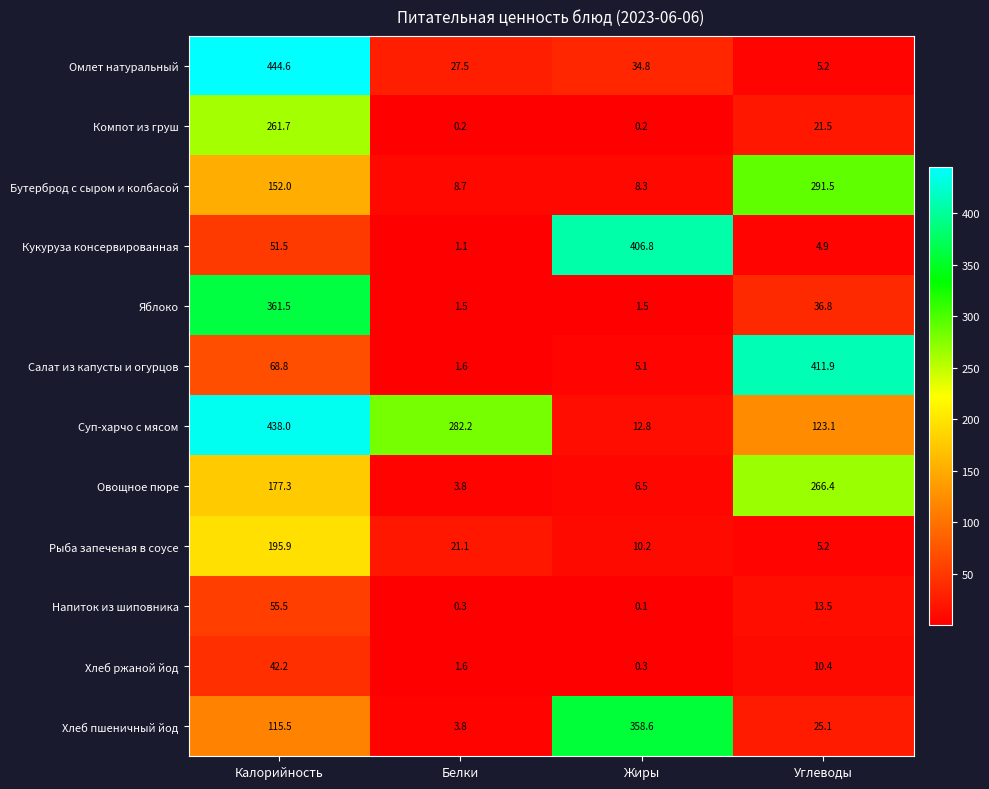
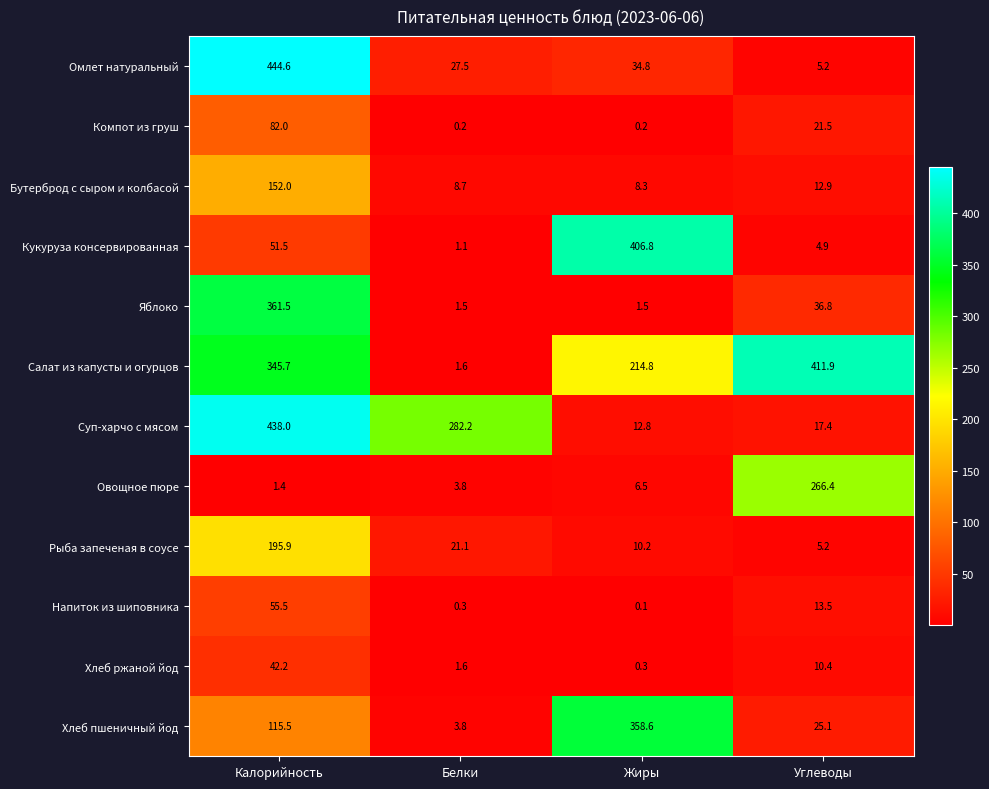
Компот из груш, Калорийность: 261.7 -> 82.0
Бутерброд с сыром и колбасой, Углеводы: 291.5 -> 12.9
Салат из капусты и огурцов, Калорийность: 68.8 -> 345.7
Салат из капусты и огурцов, Жиры: 5.1 -> 214.8
Суп-харчо с мясом, Углеводы: 123.1 -> 17.4
Овощное пюре, Калорийность: 177.3 -> 1.4
